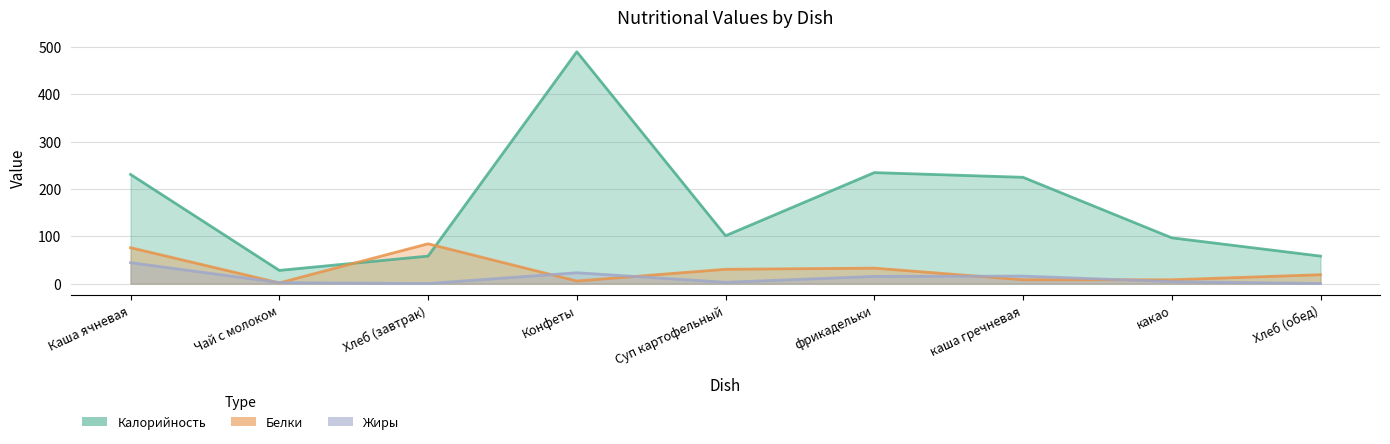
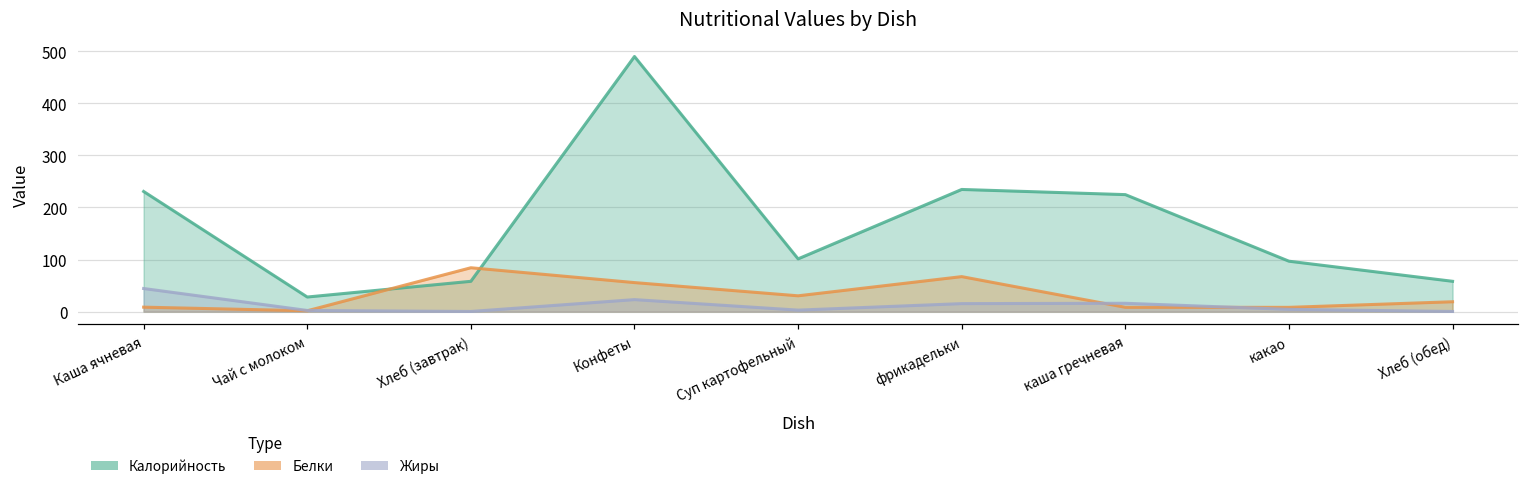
Белки, Каша ячневая: 80 -> 10
Белки, Конфеты: 10 -> 60
Белки, фрикадельки: 30 -> 70
